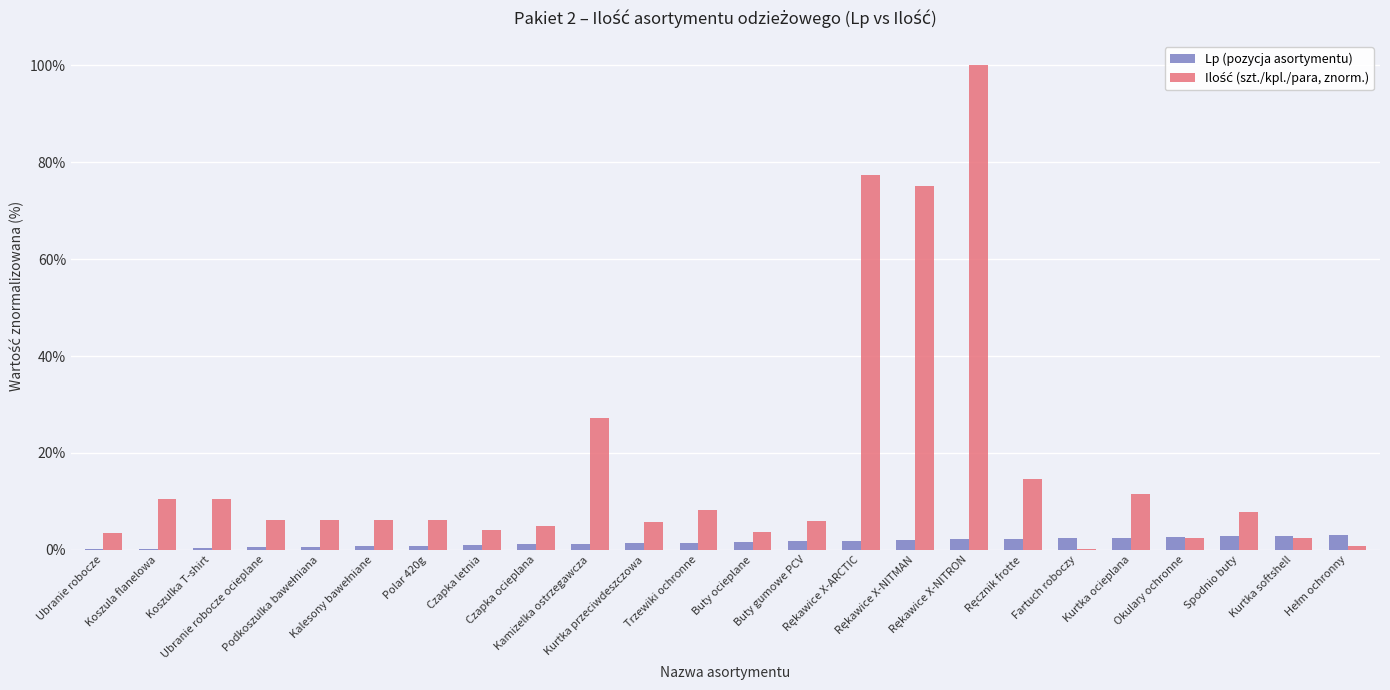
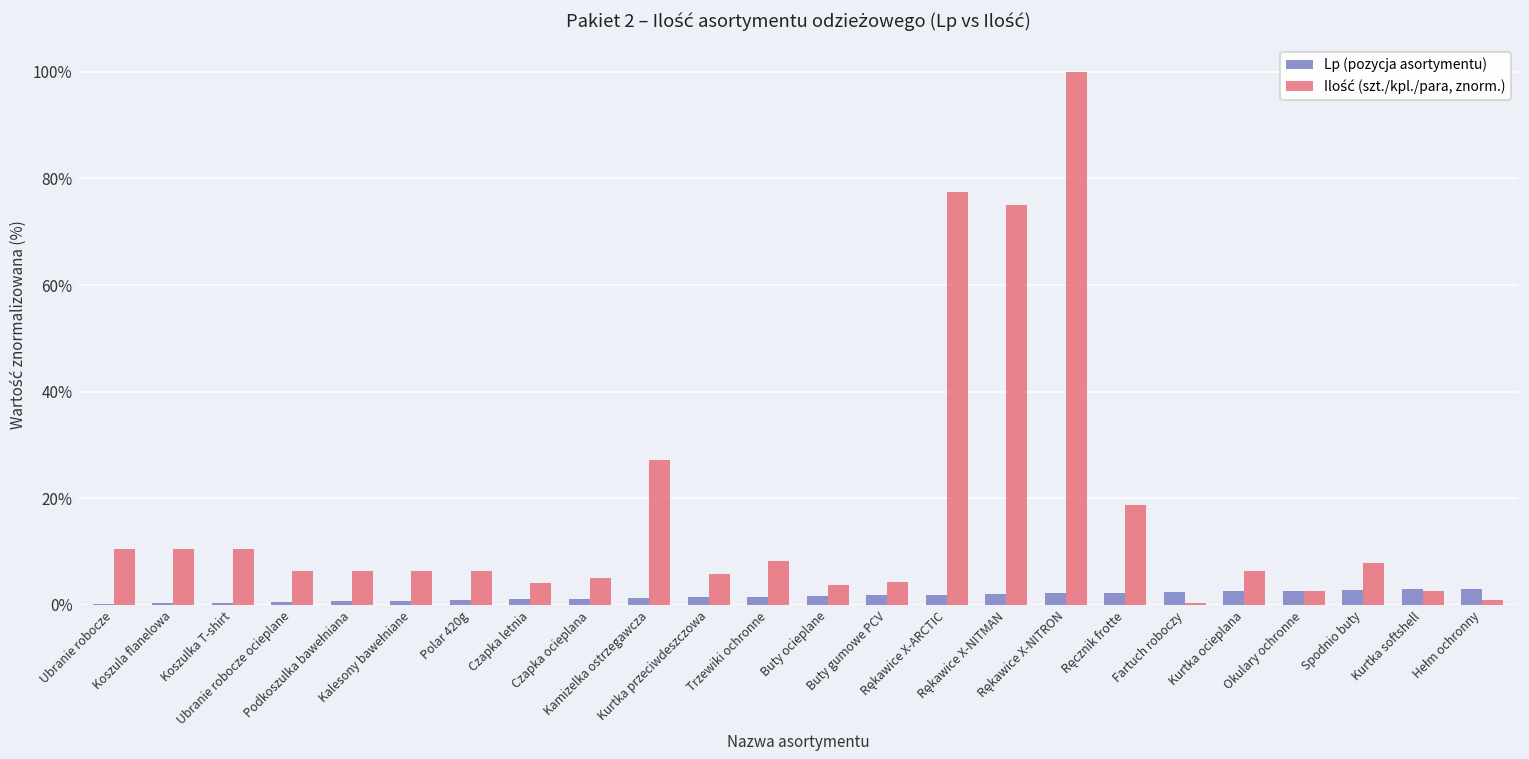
Ilość (szt./kpl./para, znorm.), Ubranie robocze: 4% -> 11%
Ilość (szt./kpl./para, znorm.), Buty gumowe PCV: 6% -> 4%
Ilość (szt./kpl./para, znorm.), Ręcznik frotte: 15% -> 19%
Ilość (szt./kpl./para, znorm.), Kurtka ocieplana: 12% -> 6%
